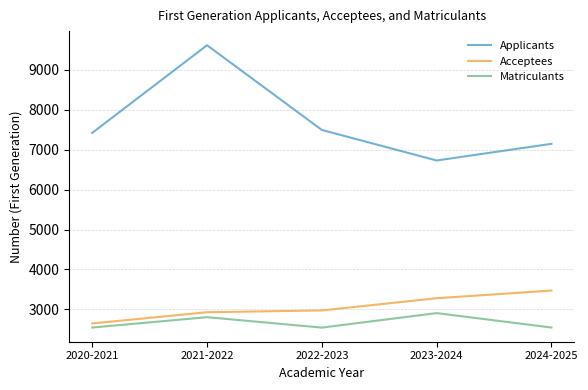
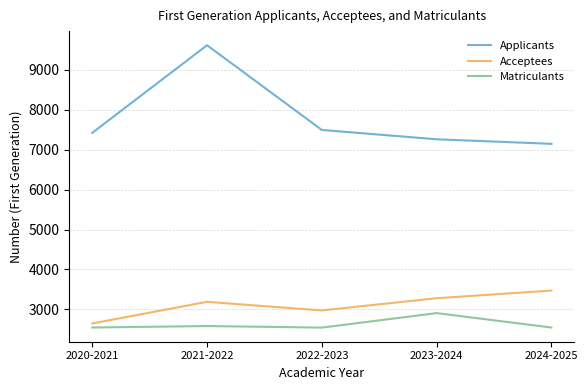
Acceptees, 2021-2022: 2900 -> 3200
Matriculants, 2021-2022: 2800 -> 2600
Applicants, 2023-2024: 6700 -> 7300
